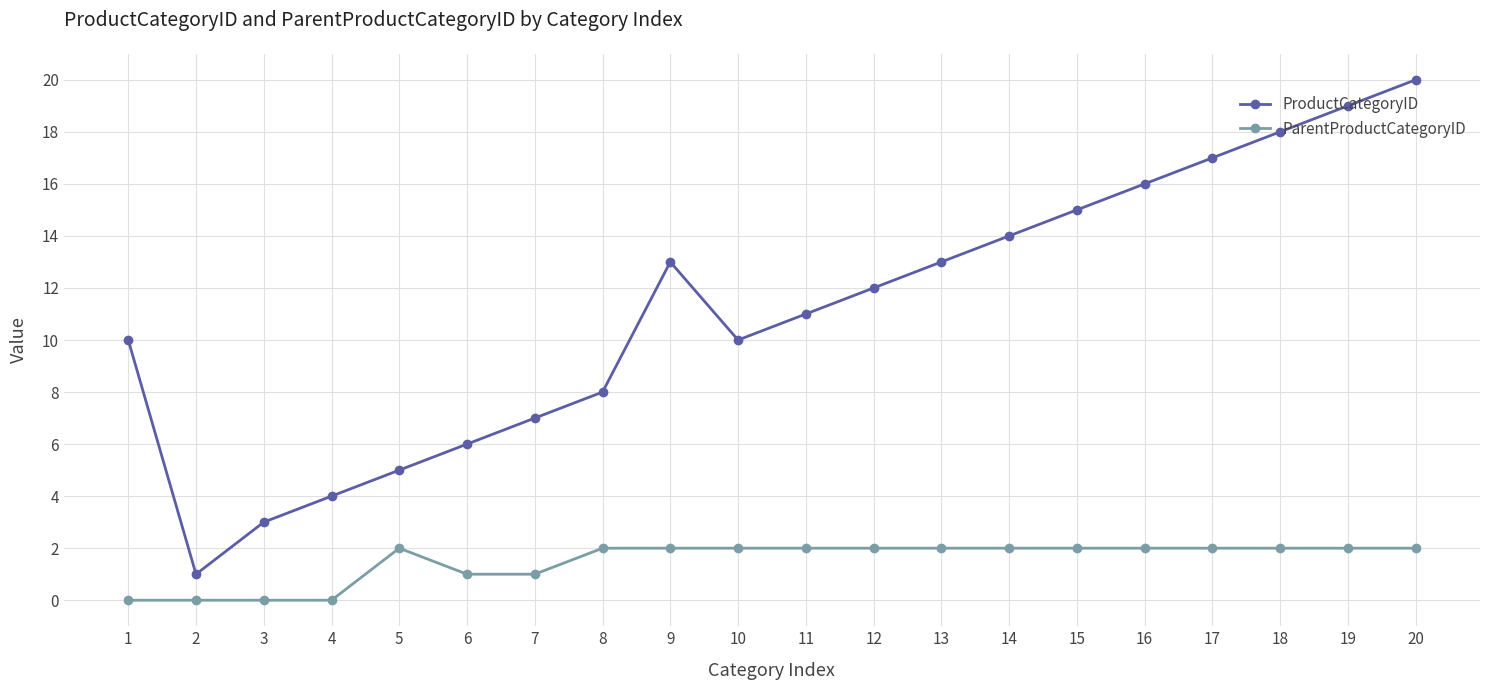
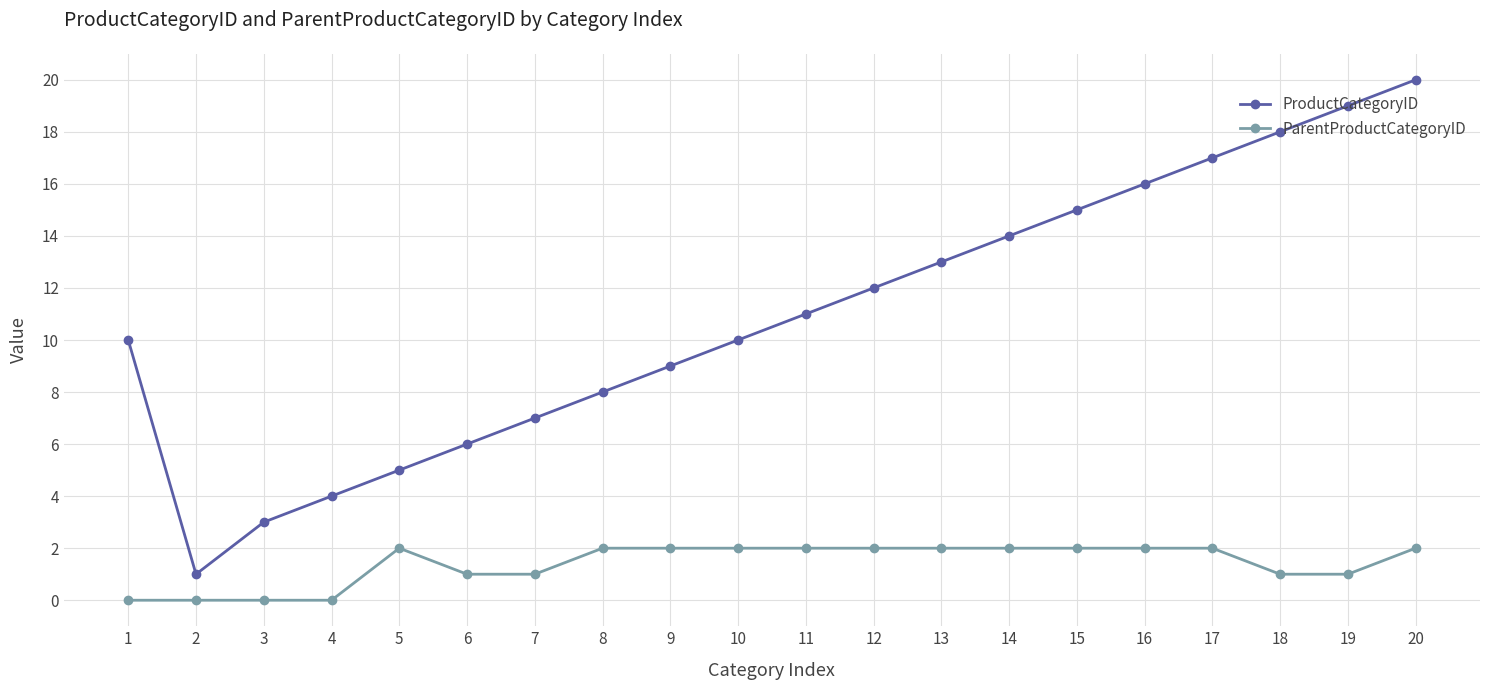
ProductCategoryID, 9: 13 -> 9
ParentProductCategoryID, 18: 2 -> 1
ParentProductCategoryID, 19: 2 -> 1
